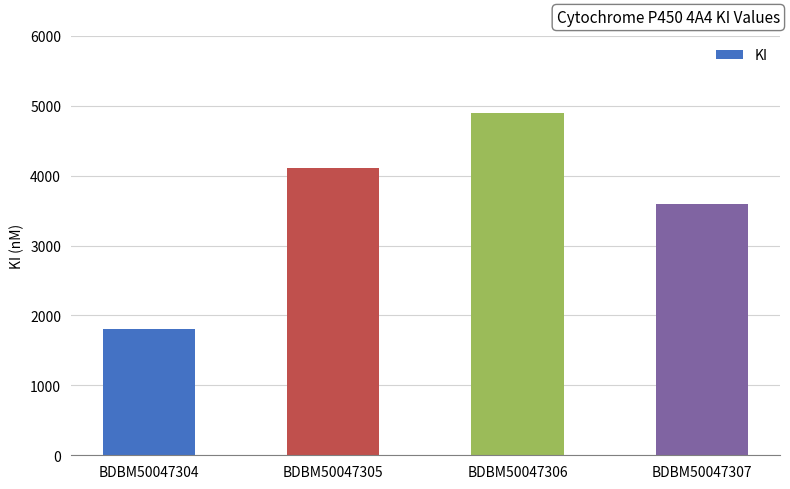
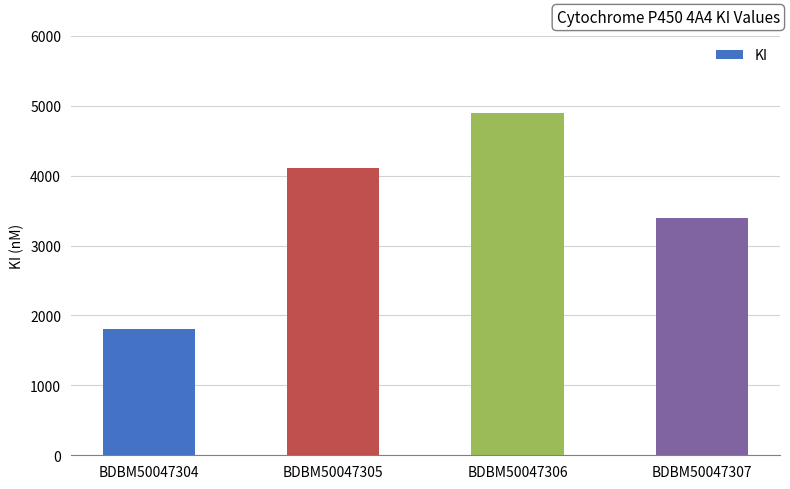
BDBM50047307: 3600 -> 3400
